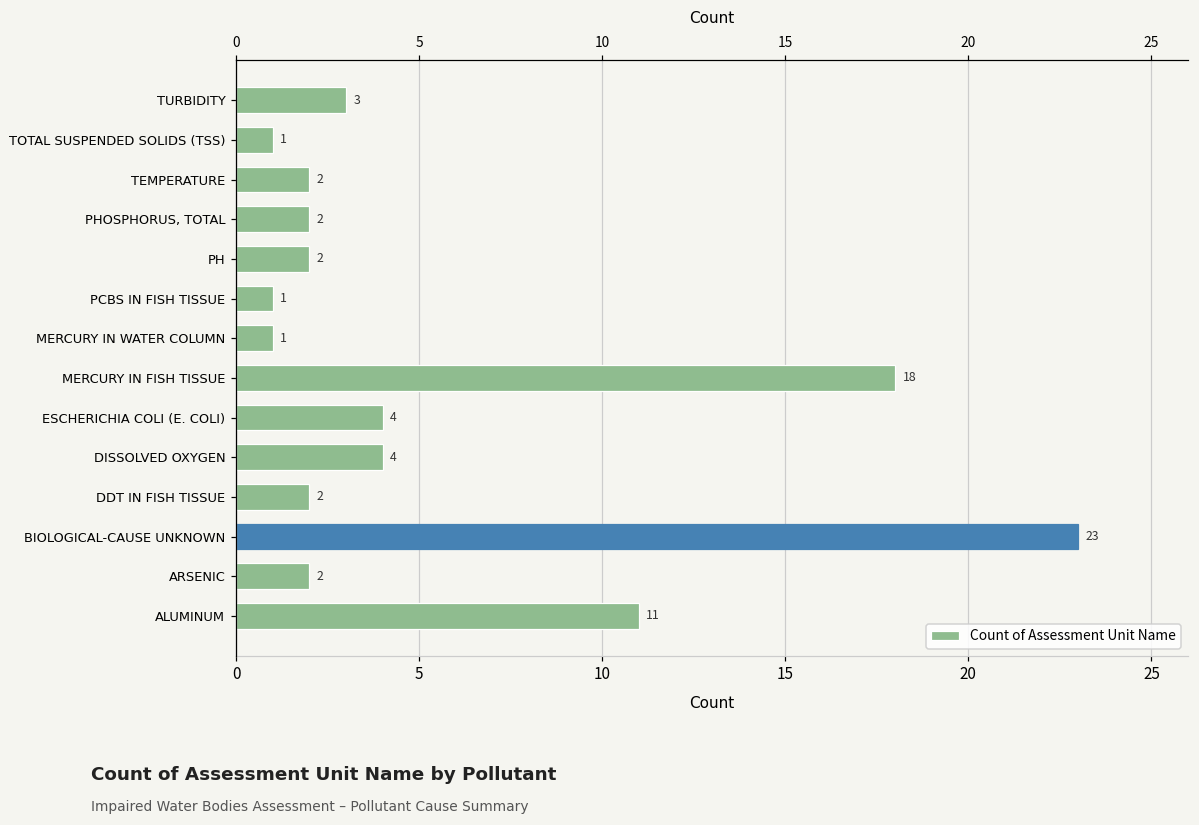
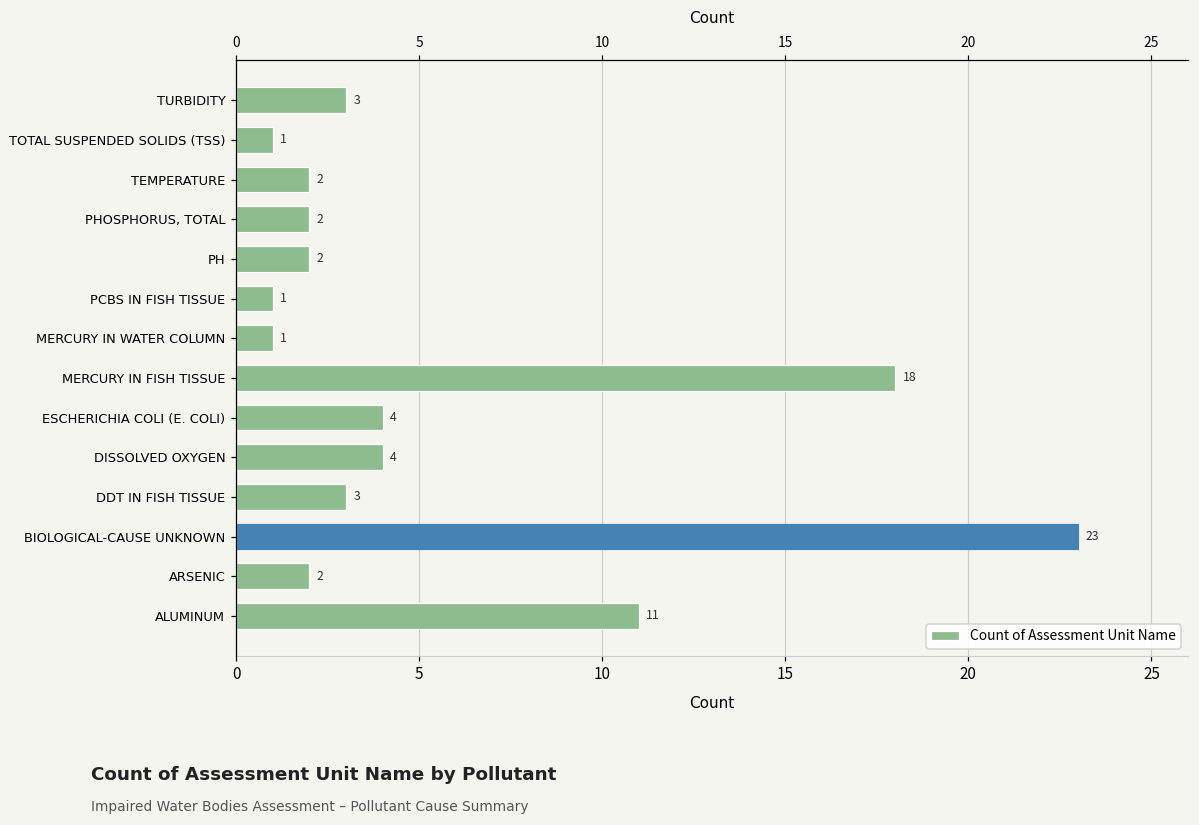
DDT IN FISH TISSUE: 2 -> 3
